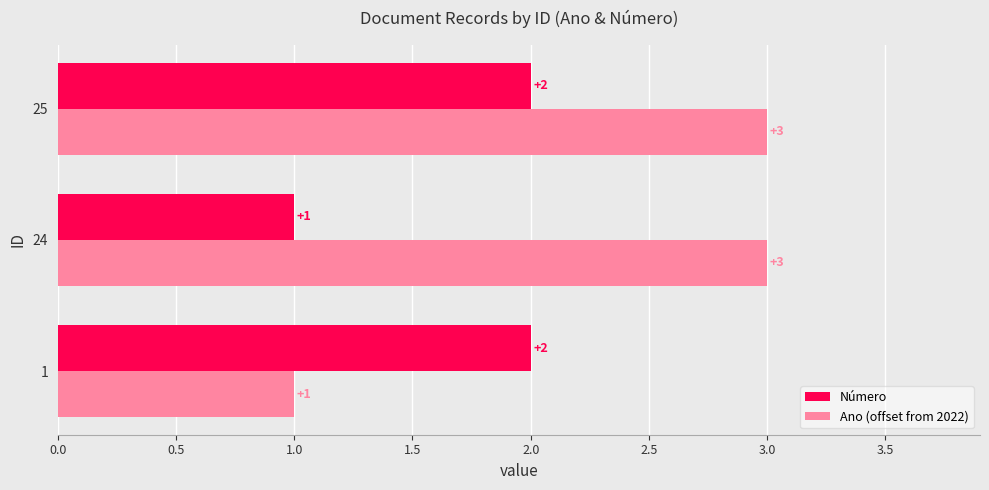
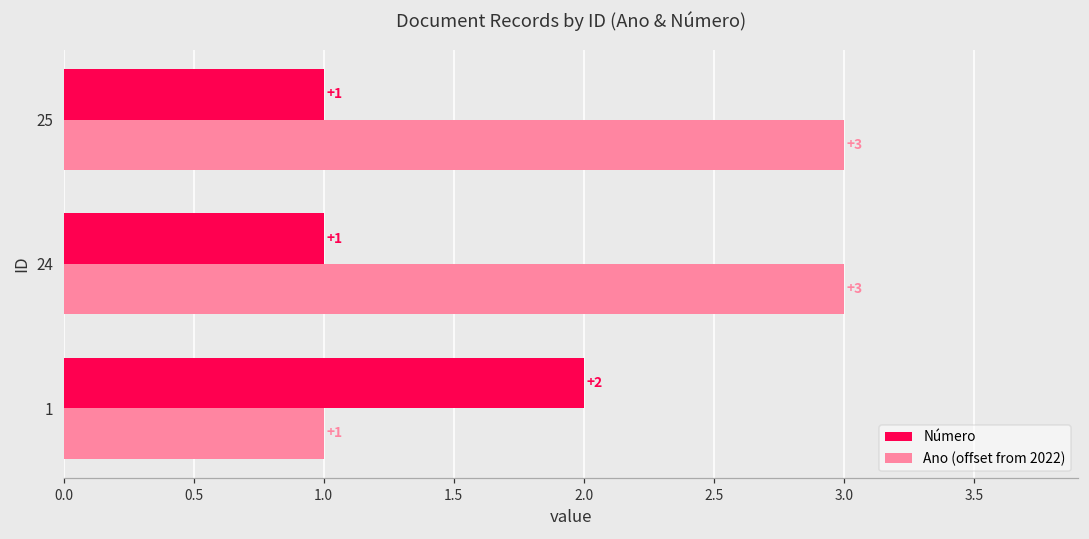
Número, 25: +2 -> +1
